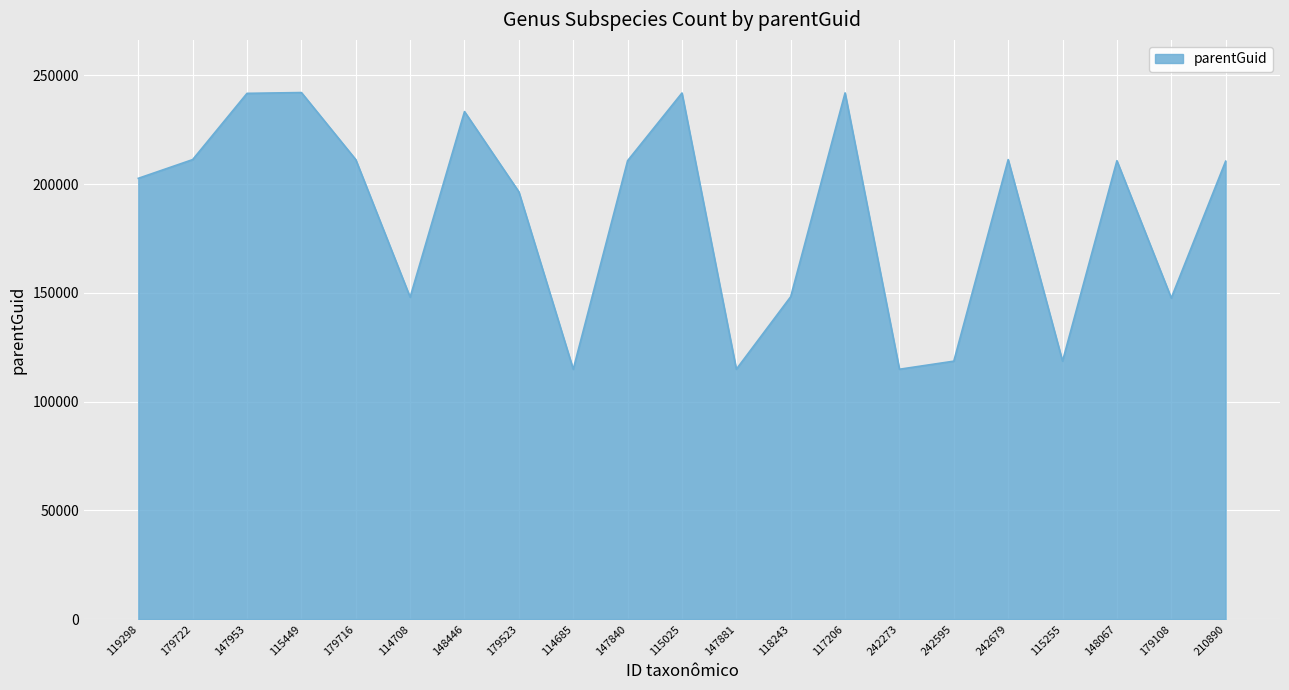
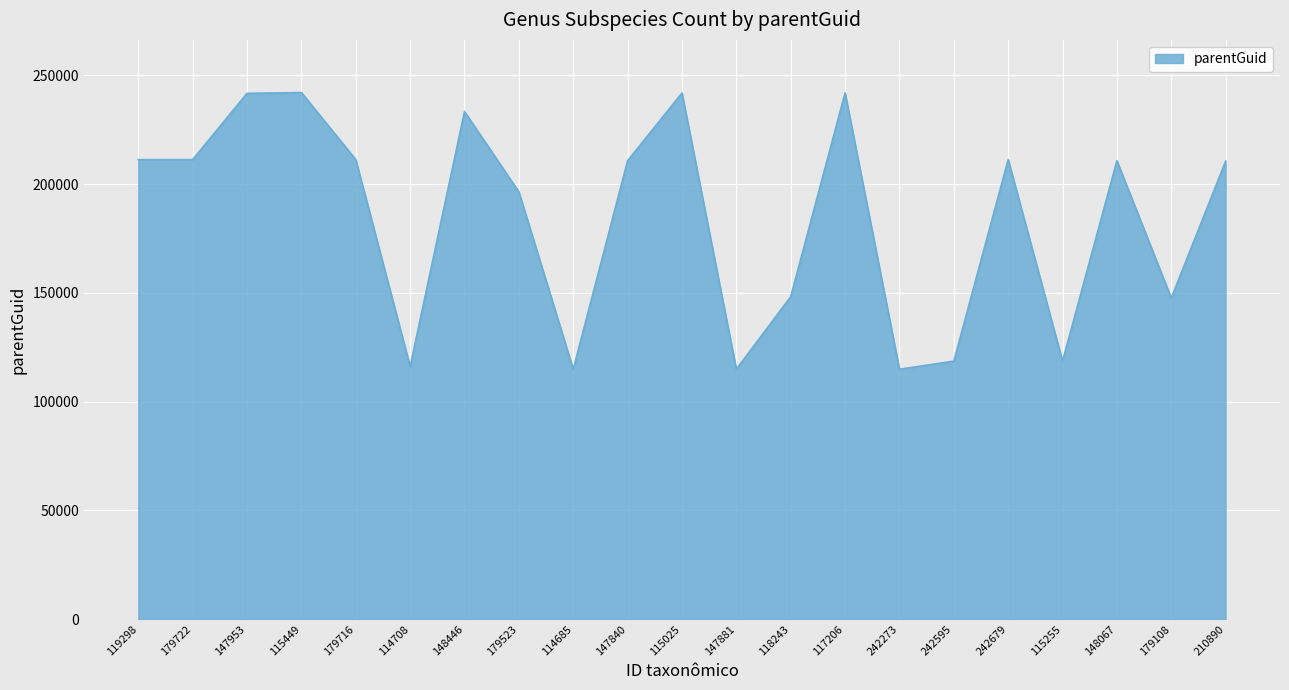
119298: 203000 -> 211000
114708: 148000 -> 116000
